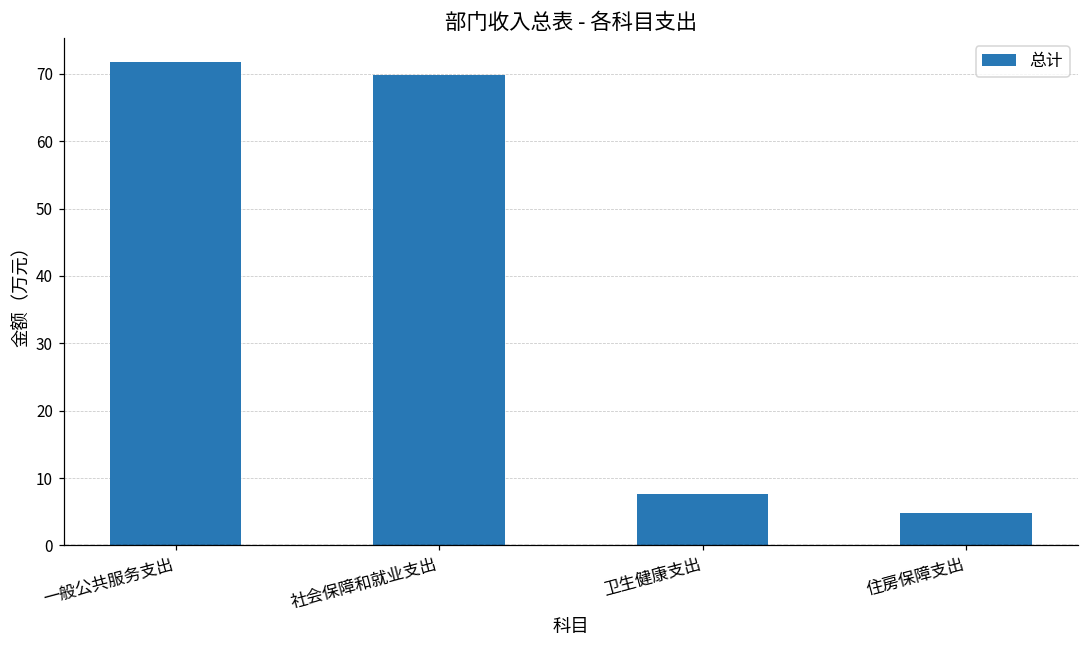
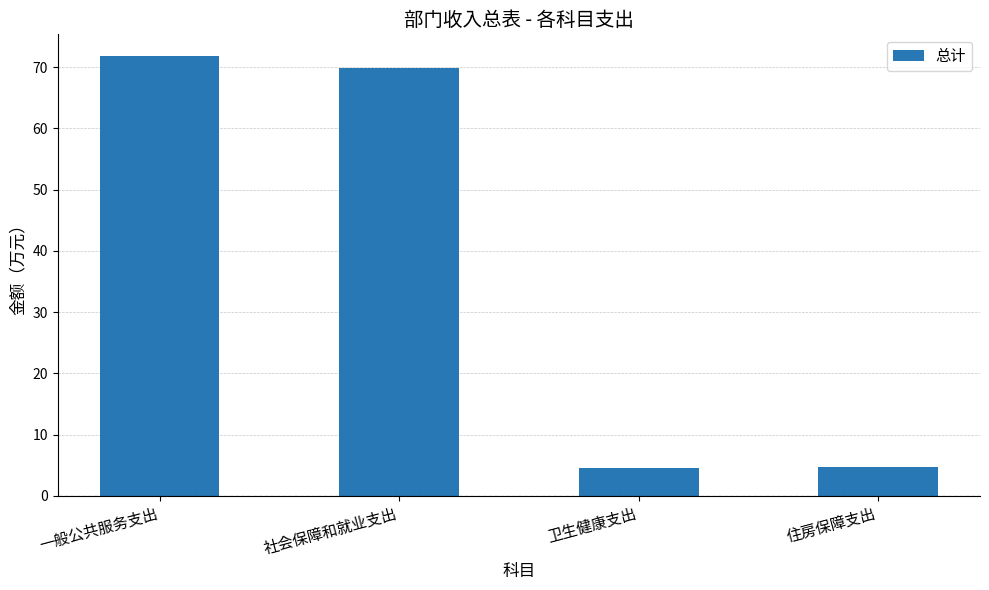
卫生健康支出: 8 -> 5
